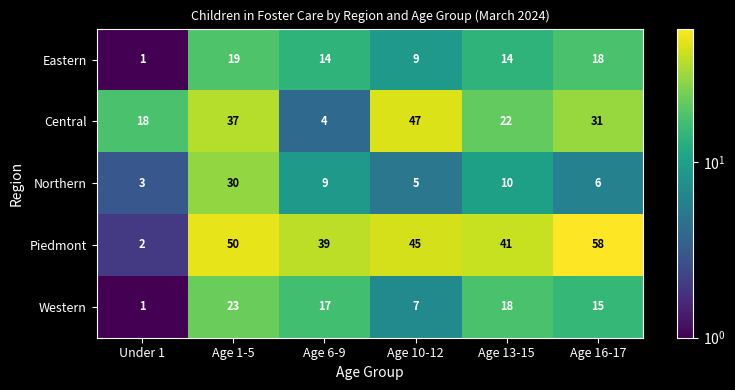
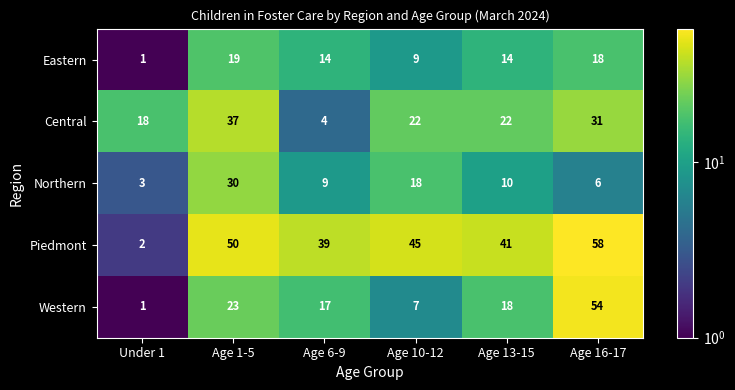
Central, Age 10-12: 47 -> 22
Northern, Age 10-12: 5 -> 18
Western, Age 16-17: 15 -> 54
